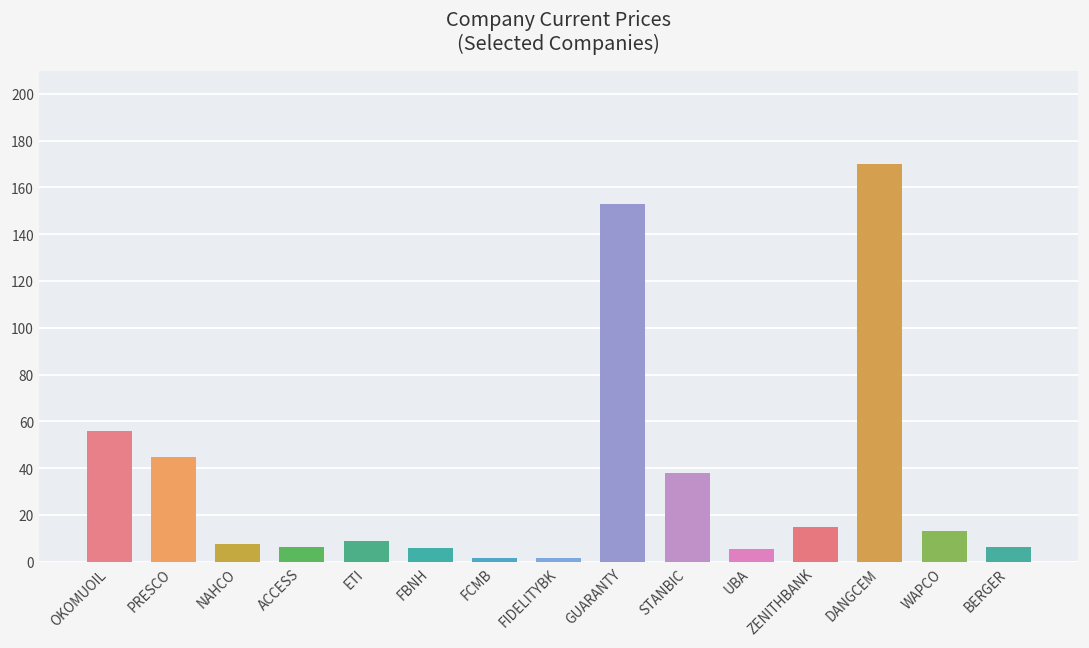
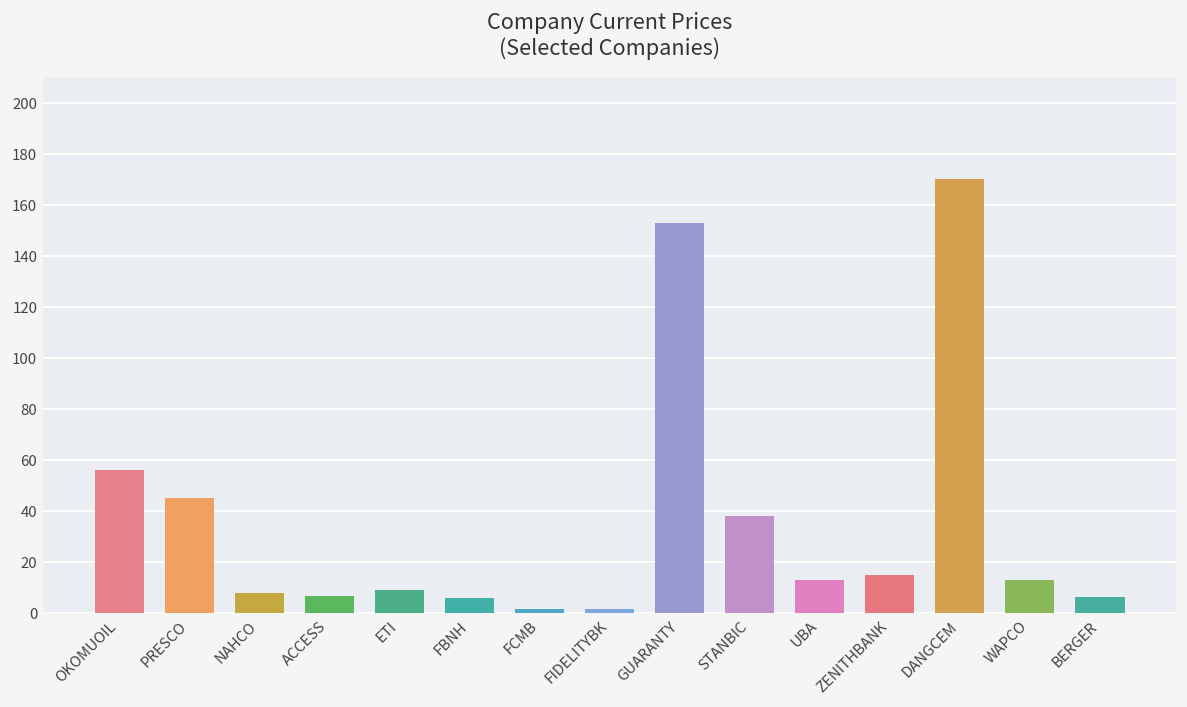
UBA: 6 -> 13
